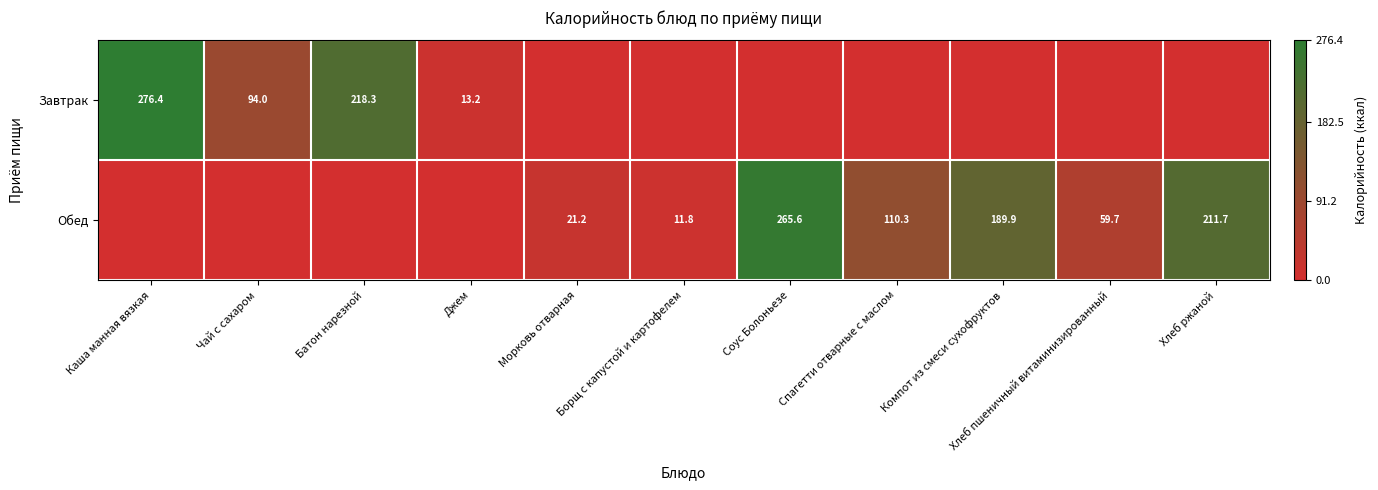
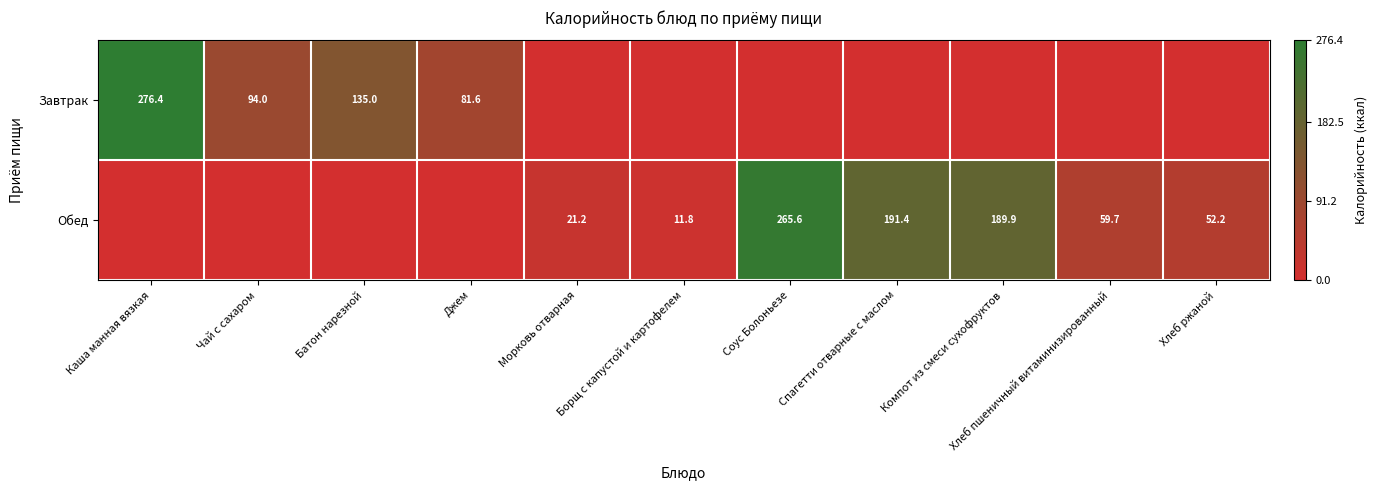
Завтрак, Батон нарезной: 218.3 -> 135.0
Завтрак, Джем: 13.2 -> 81.6
Обед, Спагетти отварные с маслом: 110.3 -> 191.4
Обед, Хлеб ржаной: 211.7 -> 52.2
